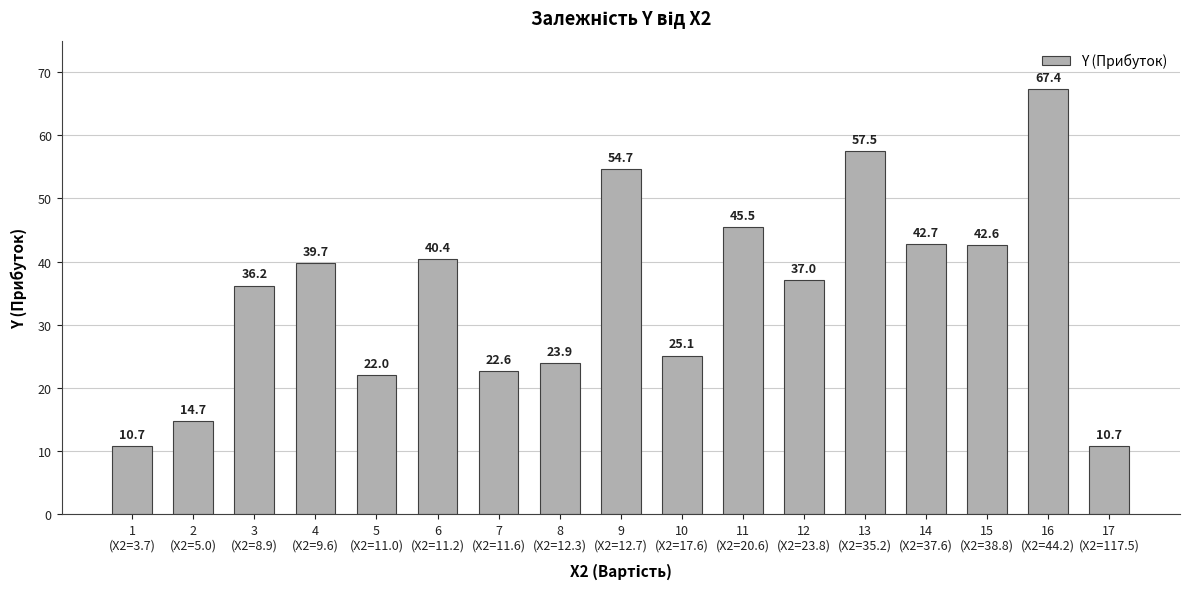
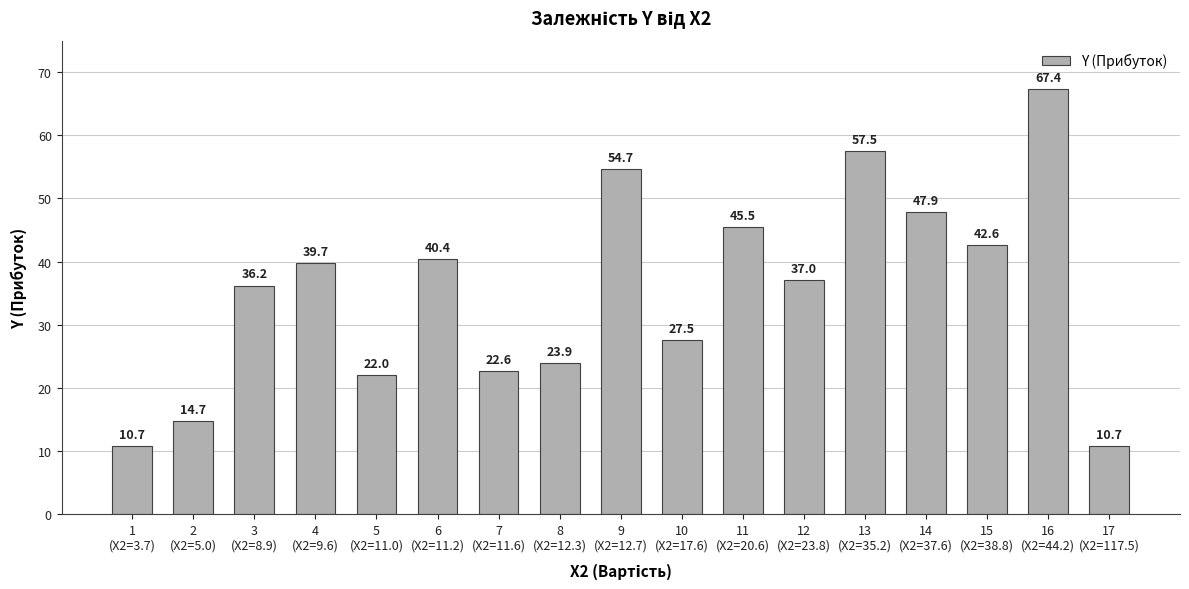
10 (X2=17.6): 25.1 -> 27.5
14 (X2=37.6): 42.7 -> 47.9
